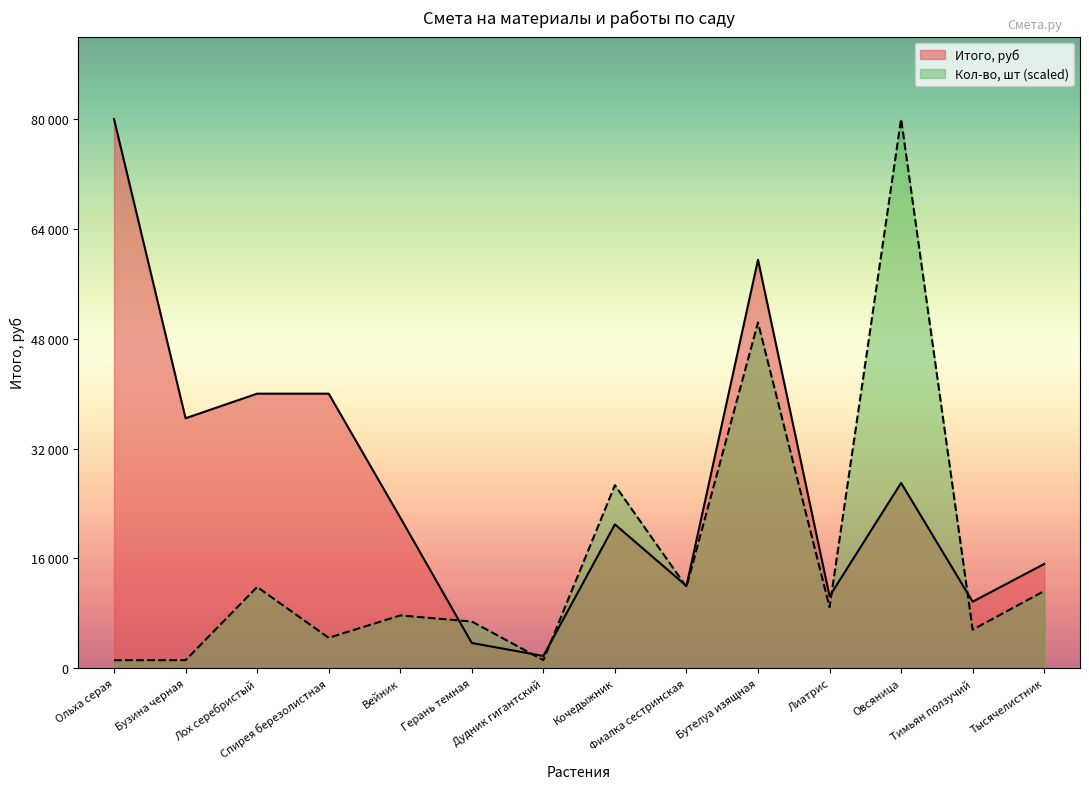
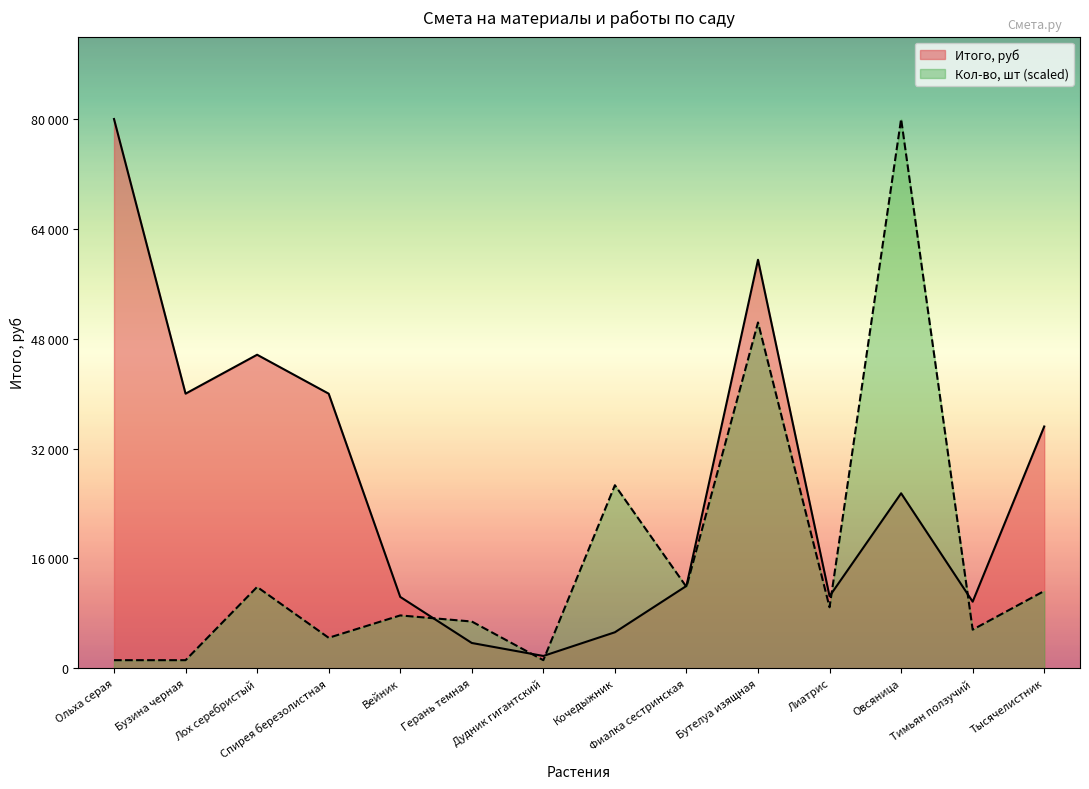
Итого, руб, Бузина черная: 36000 -> 40000
Итого, руб, Лох серебристый: 40000 -> 46000
Итого, руб, Вейник: 22000 -> 10000
Итого, руб, Кочедыжник: 21000 -> 5000
Итого, руб, Овсяница: 27000 -> 25000
Итого, руб, Тысячелистник: 15000 -> 35000
